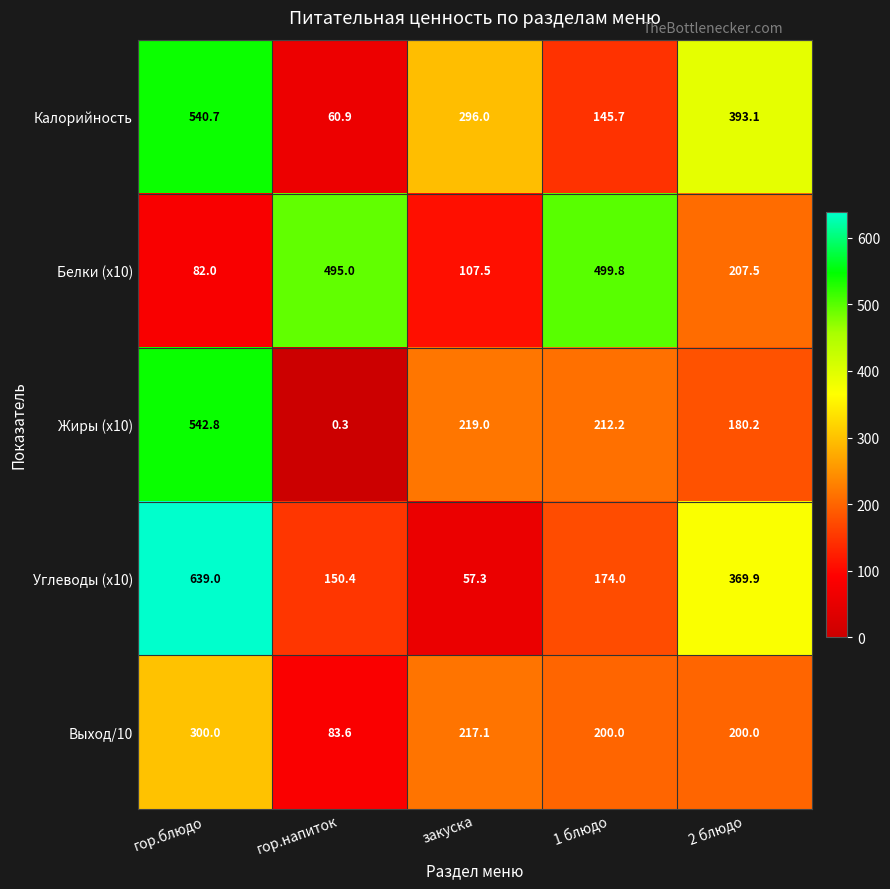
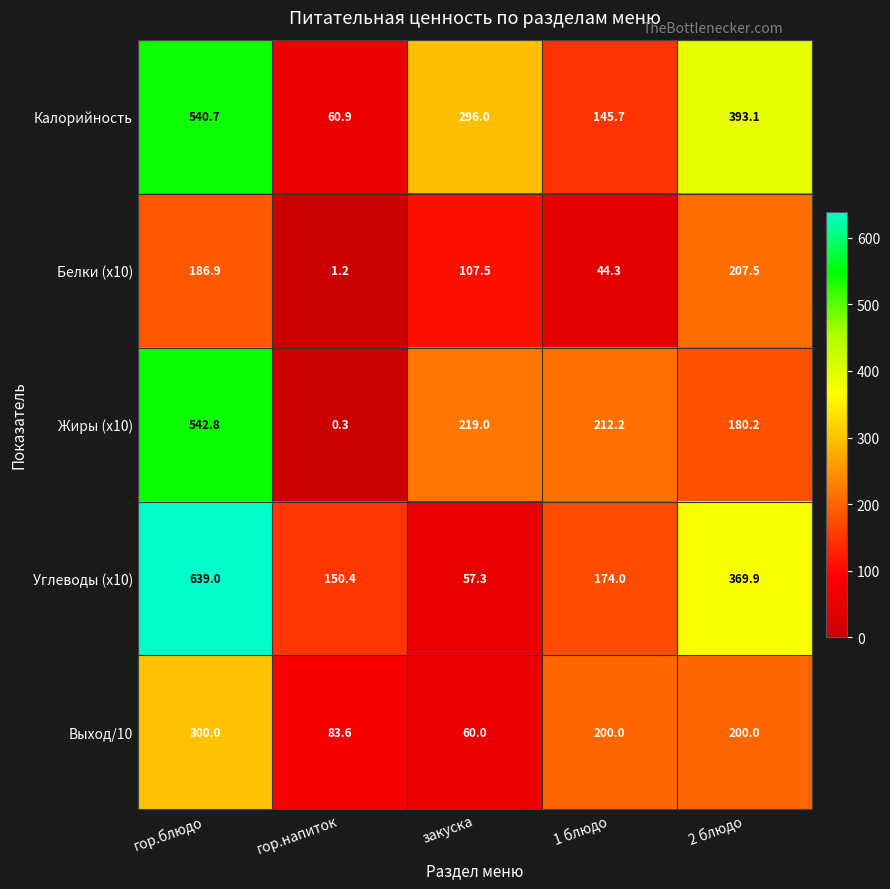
Белки (x10), гор.блюдо: 82.0 -> 186.9
Белки (x10), гор.напиток: 495.0 -> 1.2
Белки (x10), 1 блюдо: 499.8 -> 44.3
Выход/10, закуска: 217.1 -> 60.0
